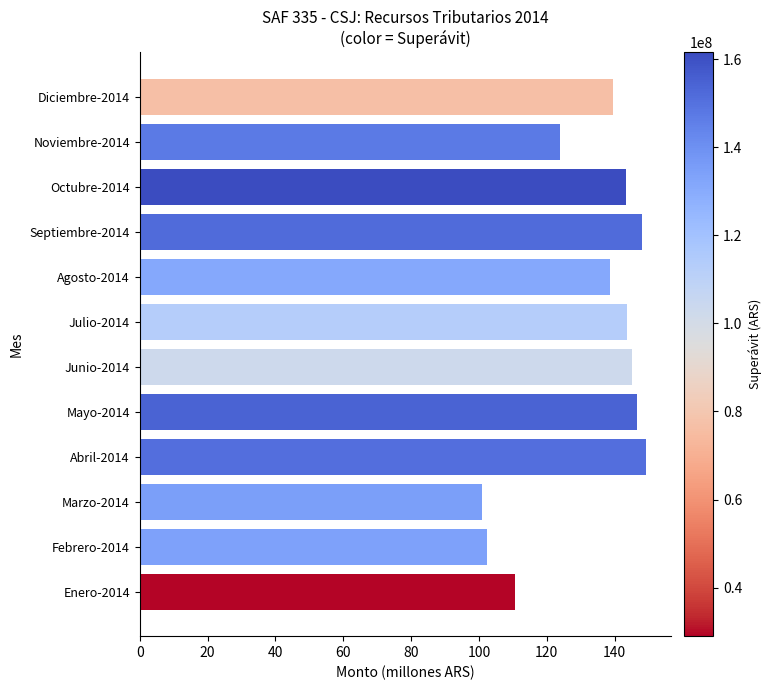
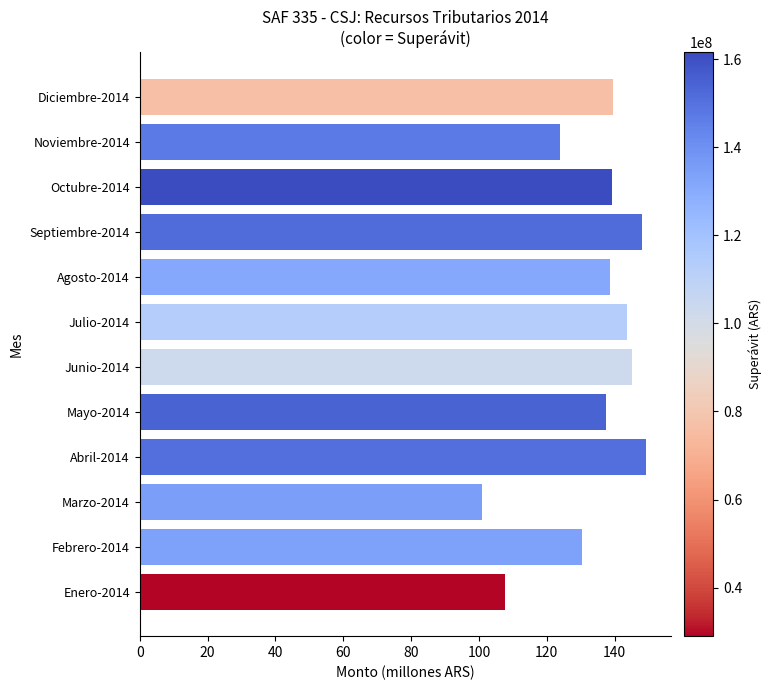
Octubre-2014: 143 -> 139
Mayo-2014: 146 -> 137
Febrero-2014: 102 -> 130
Enero-2014: 111 -> 108
